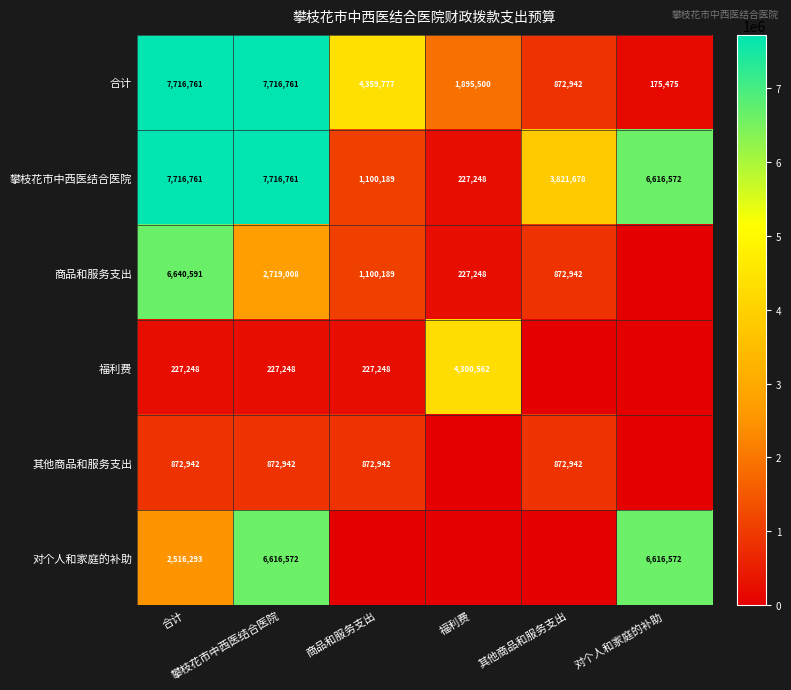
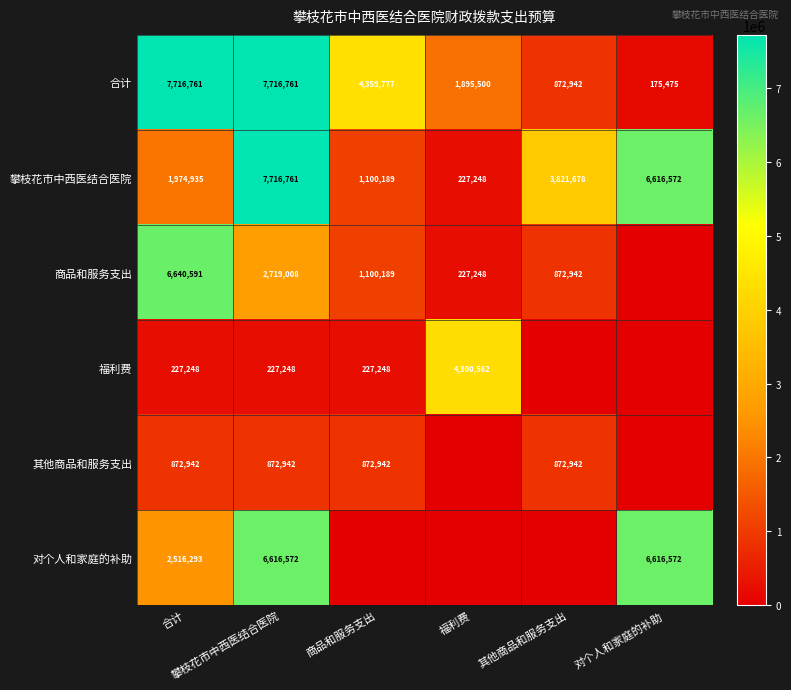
攀枝花市中西医结合医院, 合计: 7,716,761 -> 1,974,935
